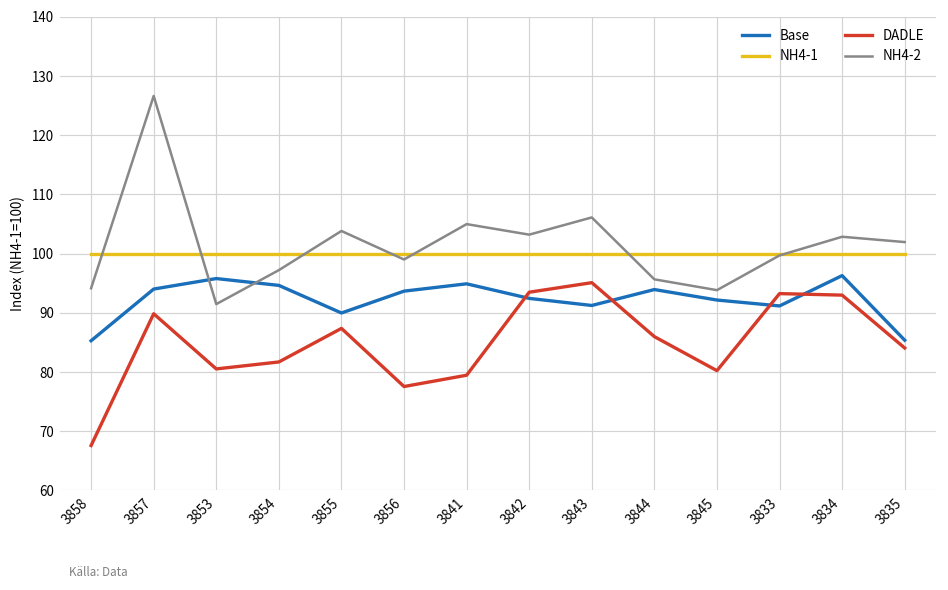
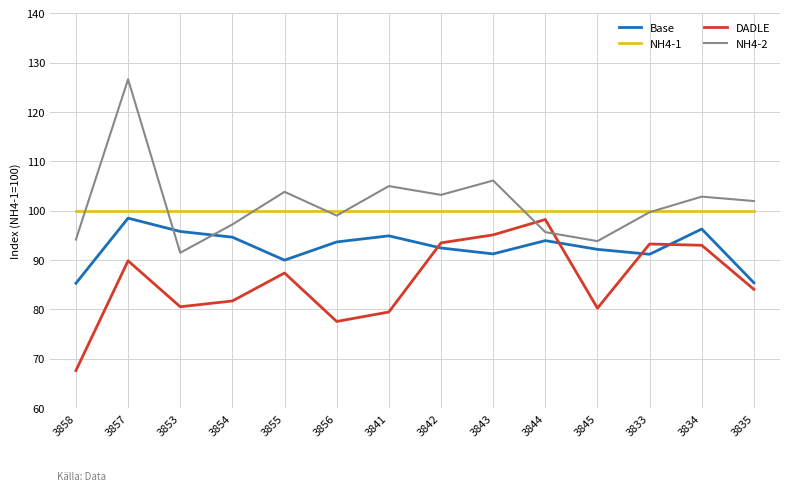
Base, 3857: 94 -> 98
DADLE, 3844: 86 -> 98
